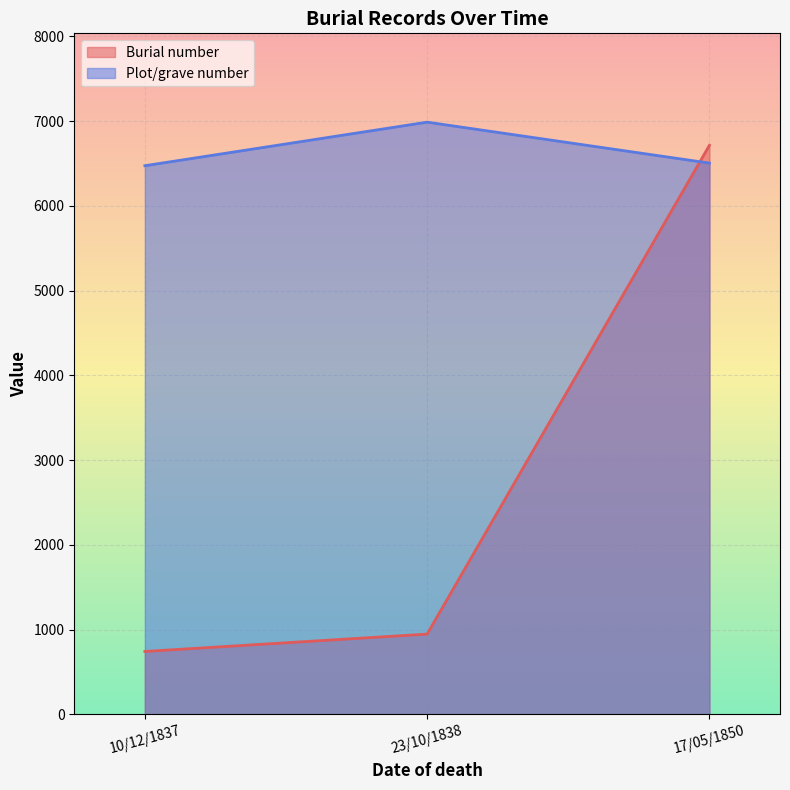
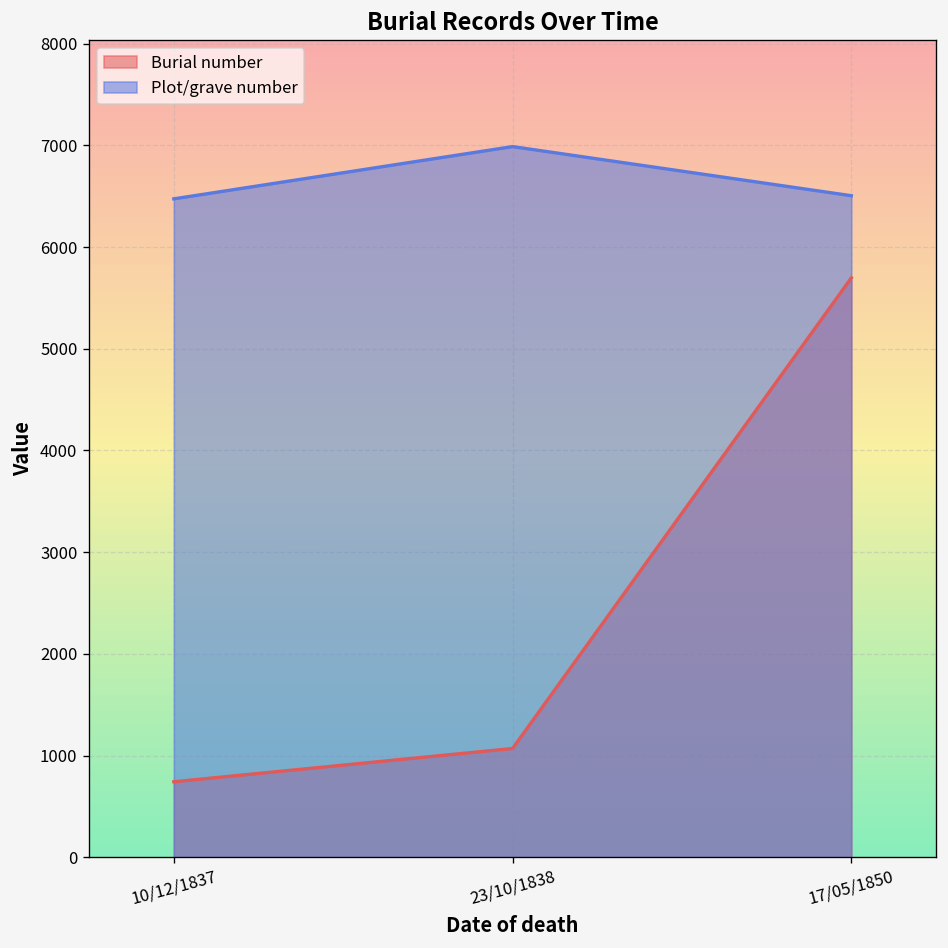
Burial number, 23/10/1838: 900 -> 1100
Burial number, 17/05/1850: 6700 -> 5700
